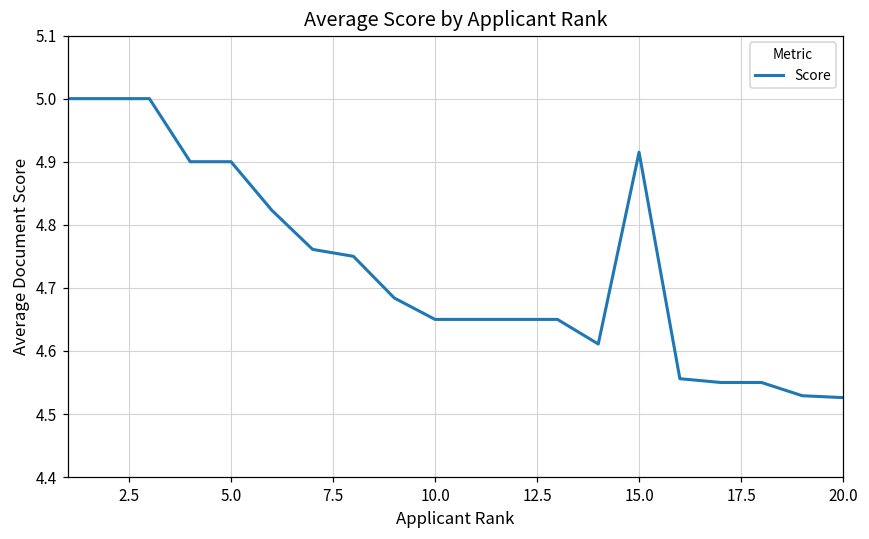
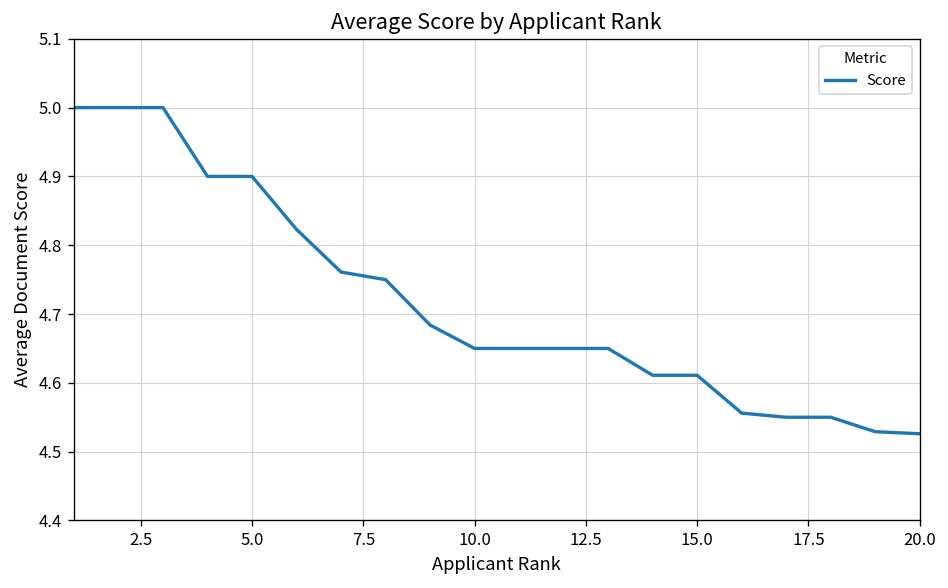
15.0: 4.92 -> 4.61
